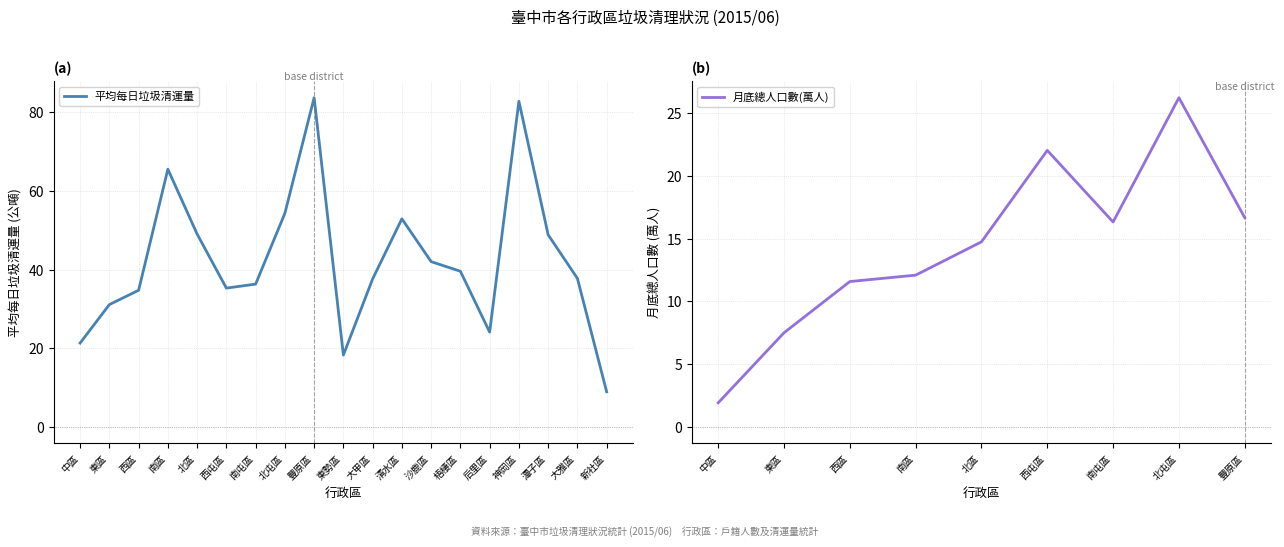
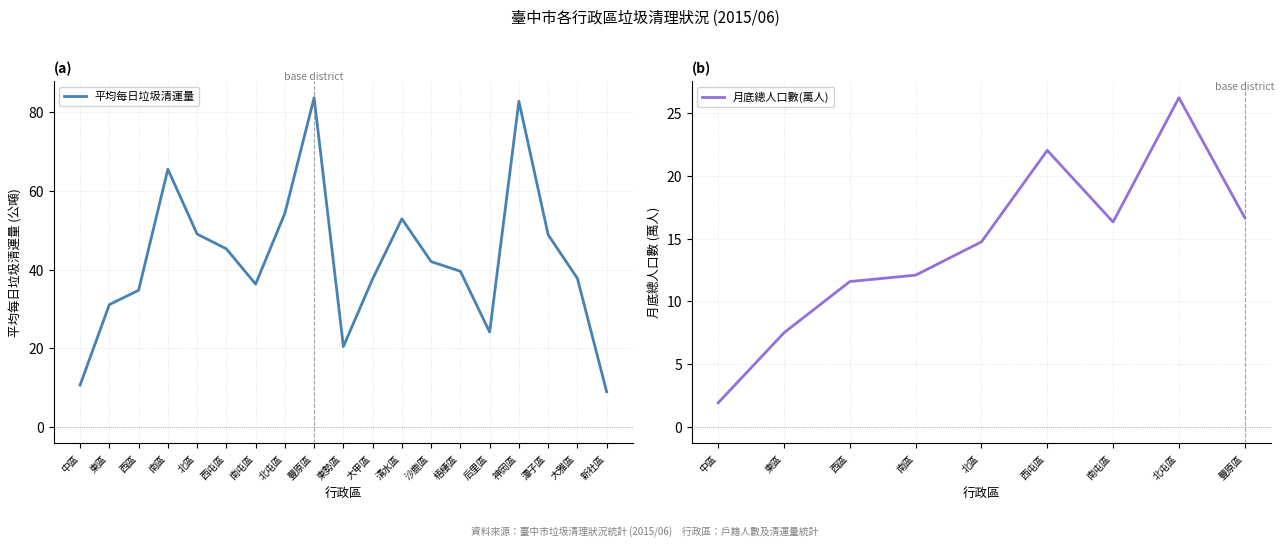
(a), 中區: 21 -> 11
(a), 西屯區: 35 -> 45
(a), 東勢區: 18 -> 20
